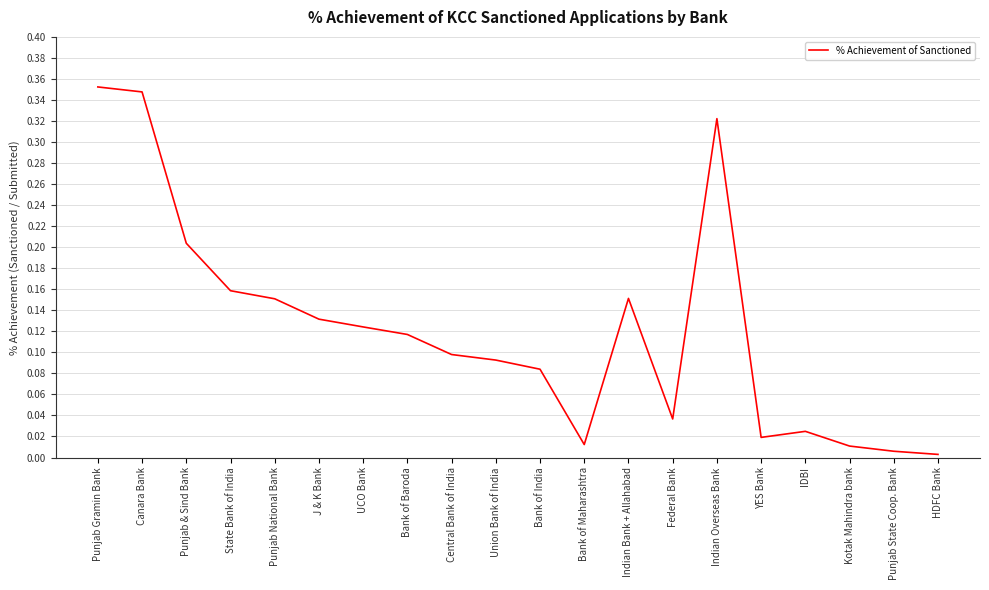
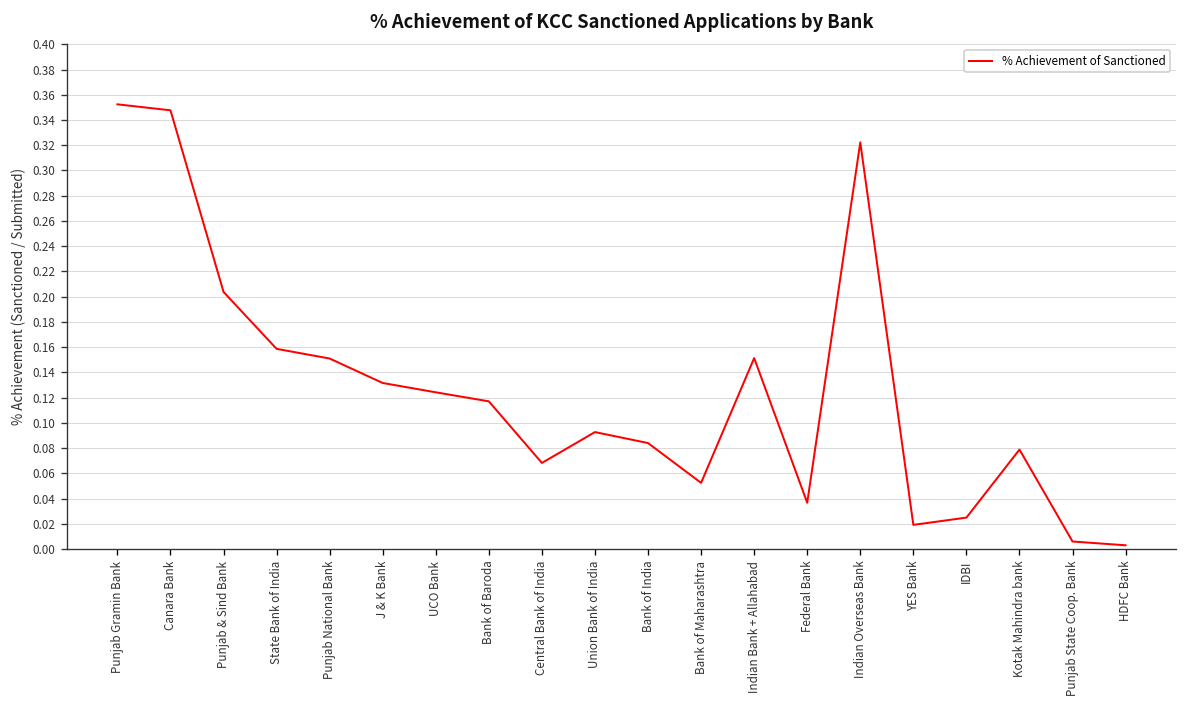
Central Bank of India: 0.098 -> 0.068
Bank of Maharashtra: 0.012 -> 0.052
Kotak Mahindra bank: 0.011 -> 0.079
